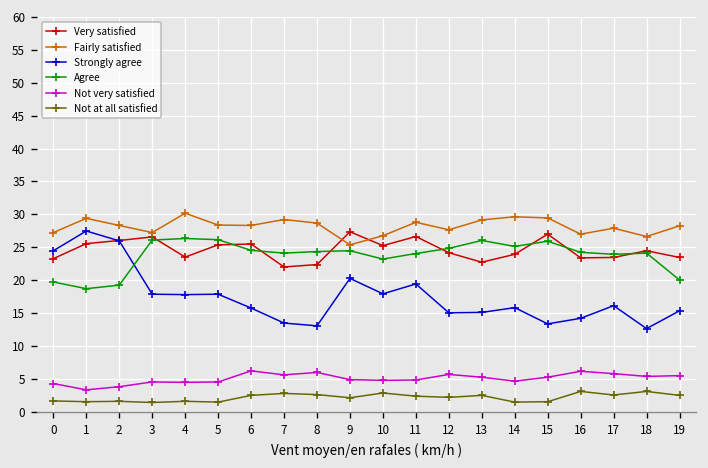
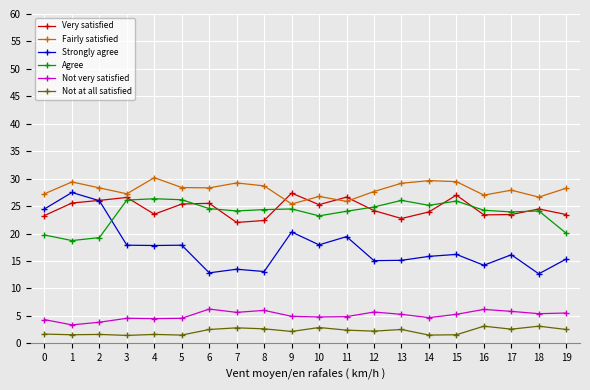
Strongly agree, 6: 16 -> 13
Fairly satisfied, 11: 29 -> 26
Strongly agree, 15: 13 -> 16
